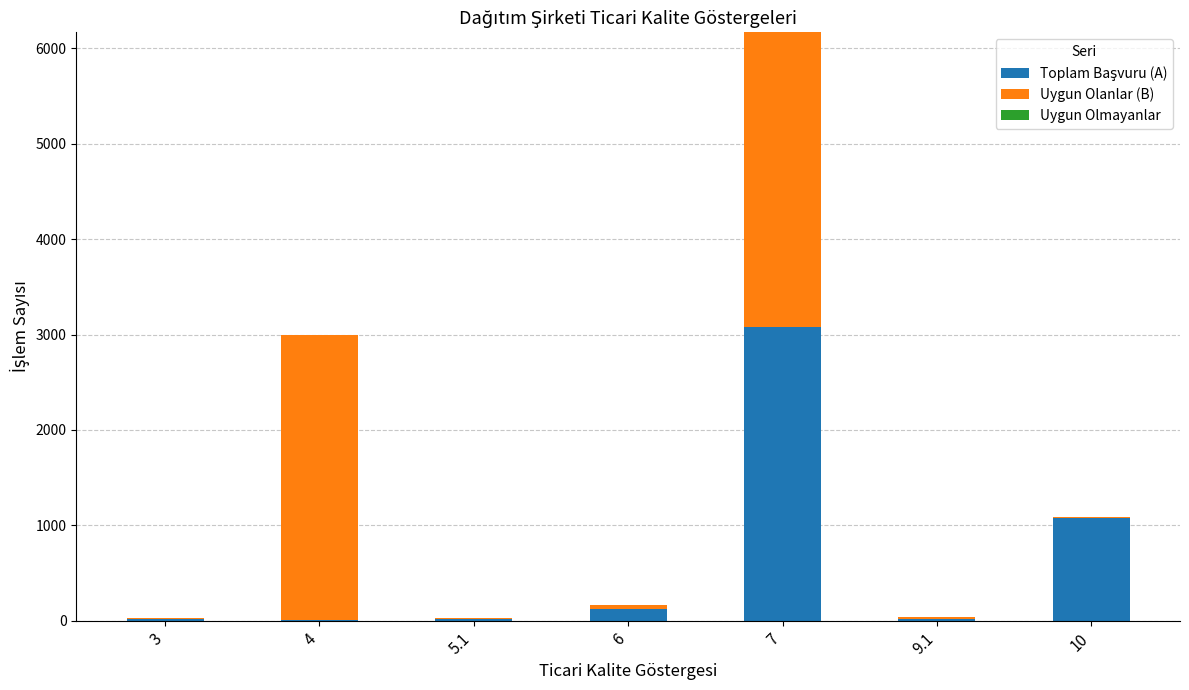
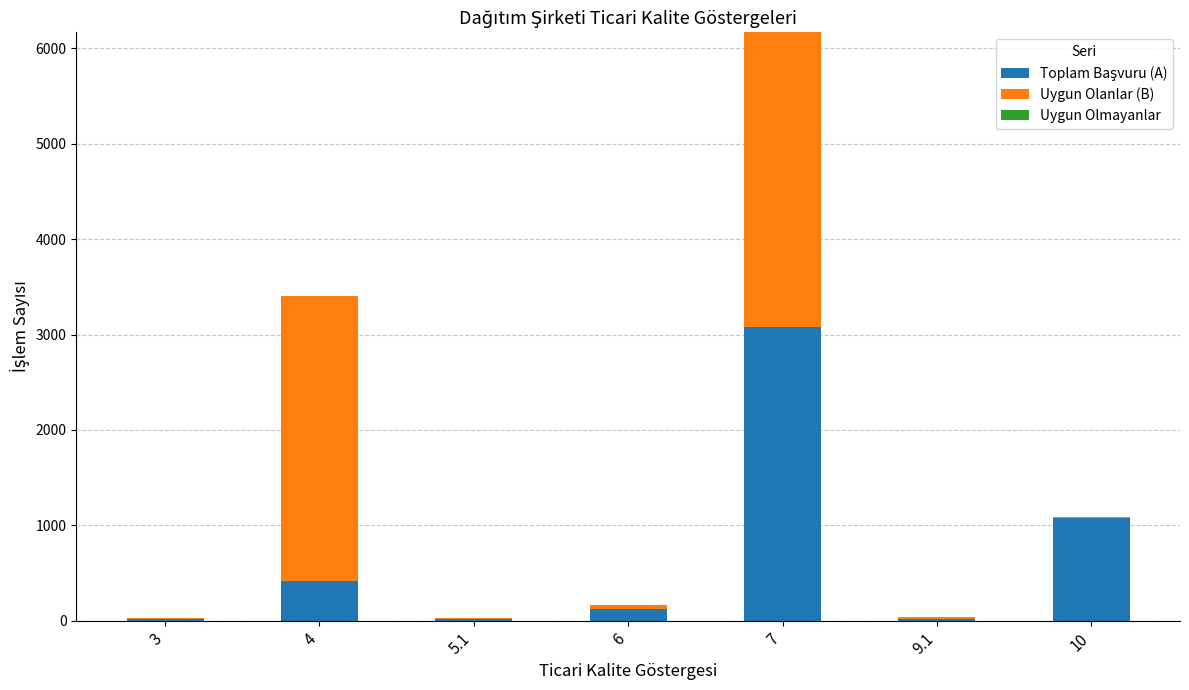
Toplam Başvuru (A), 4: 0 -> 400
